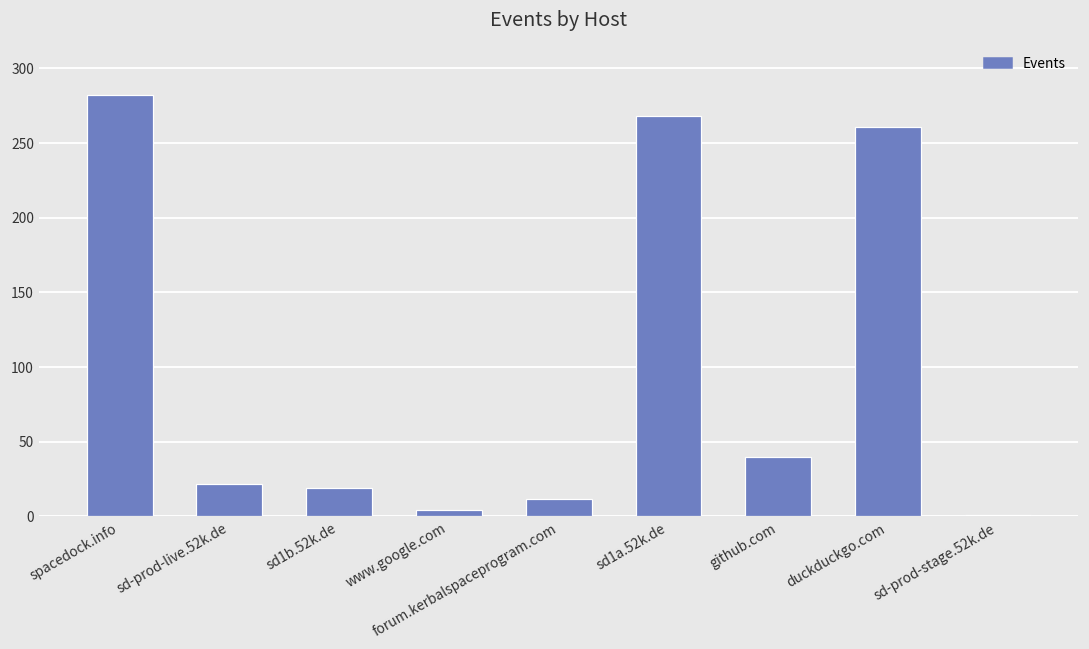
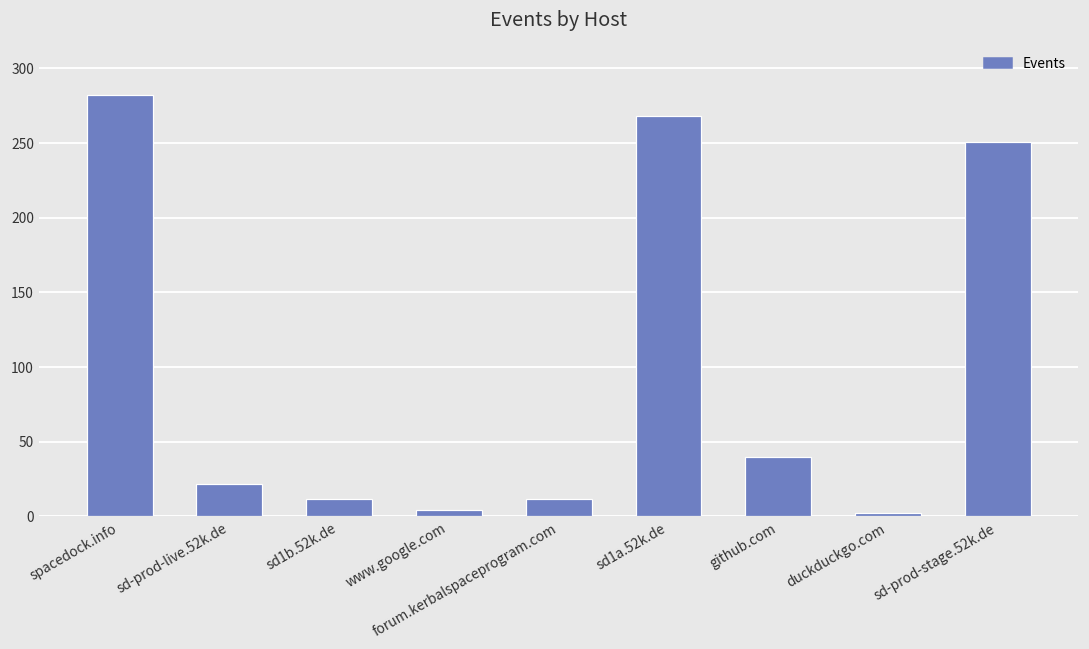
sd1b.52k.de: 19 -> 12
duckduckgo.com: 261 -> 2
sd-prod-stage.52k.de: 1 -> 251
